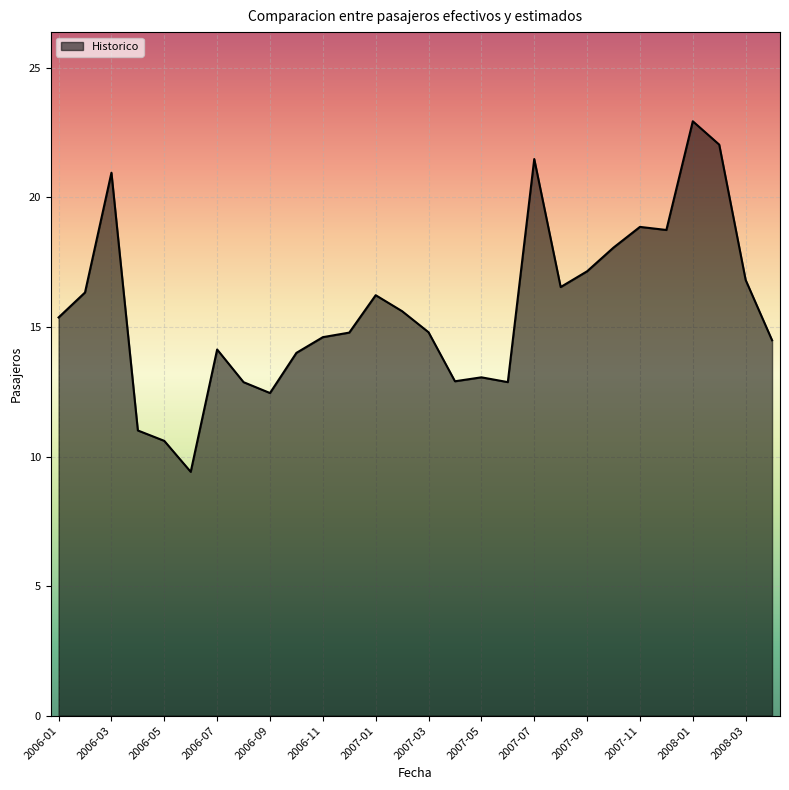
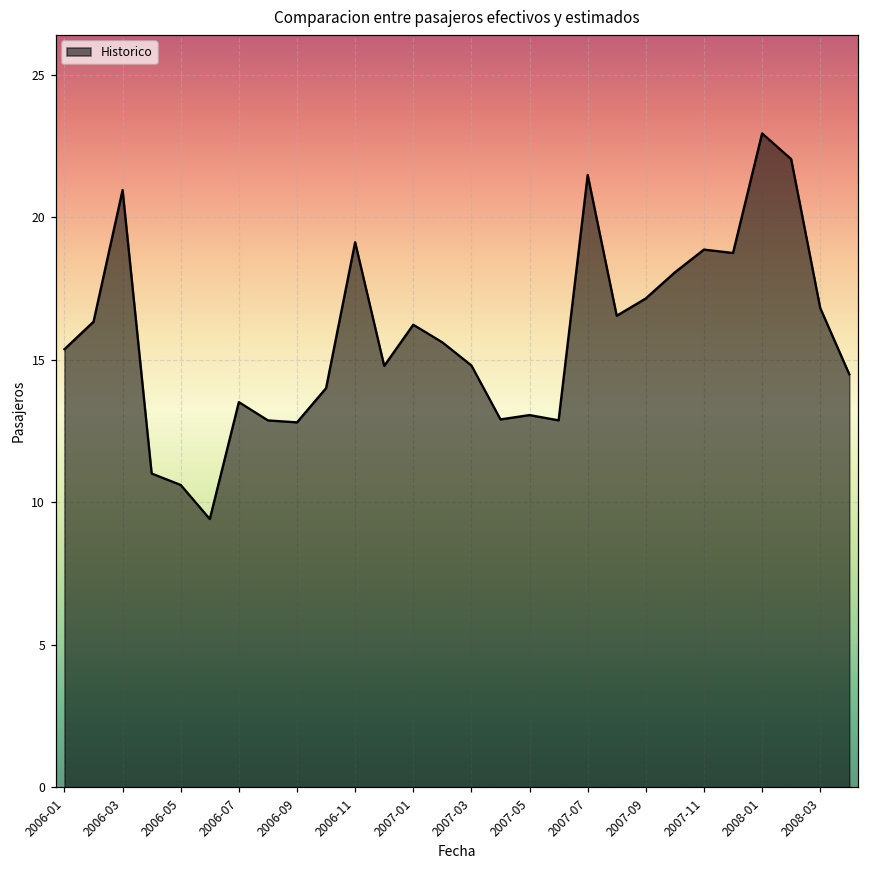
2006-07: 14.1 -> 13.5
2006-09: 12.5 -> 12.8
2006-11: 14.6 -> 19.1
